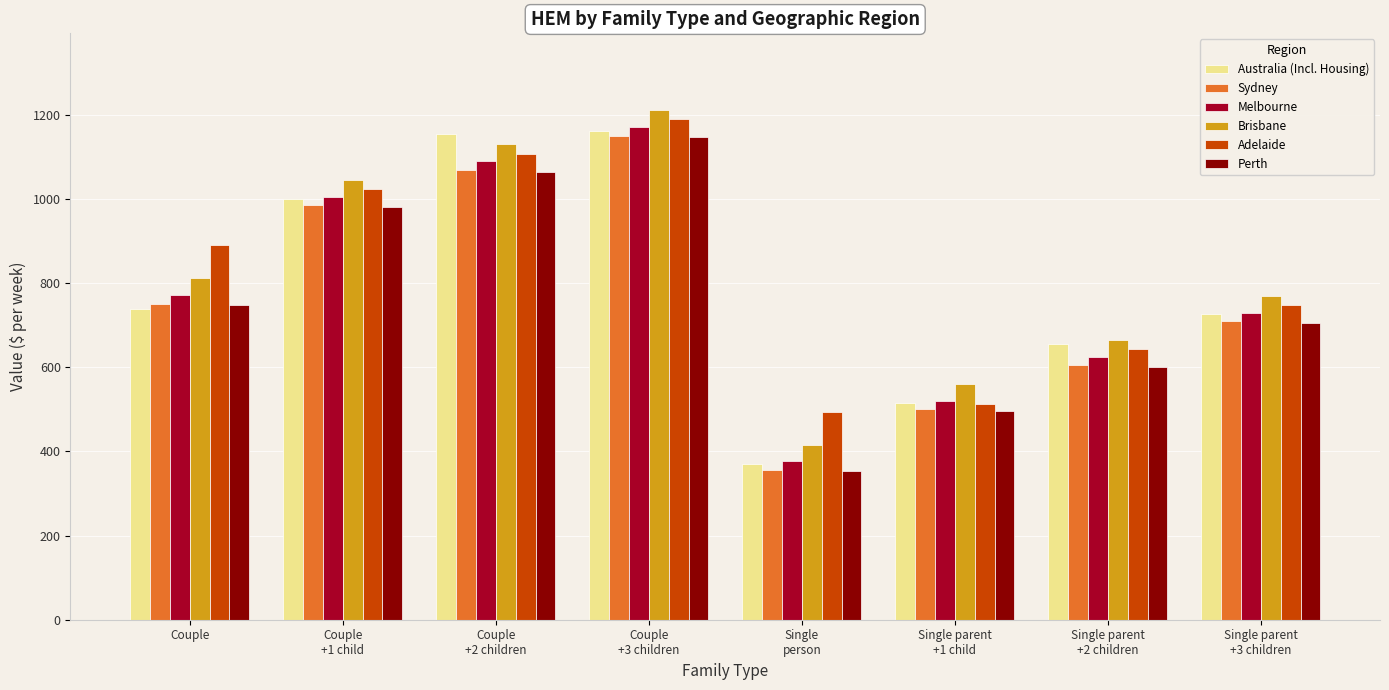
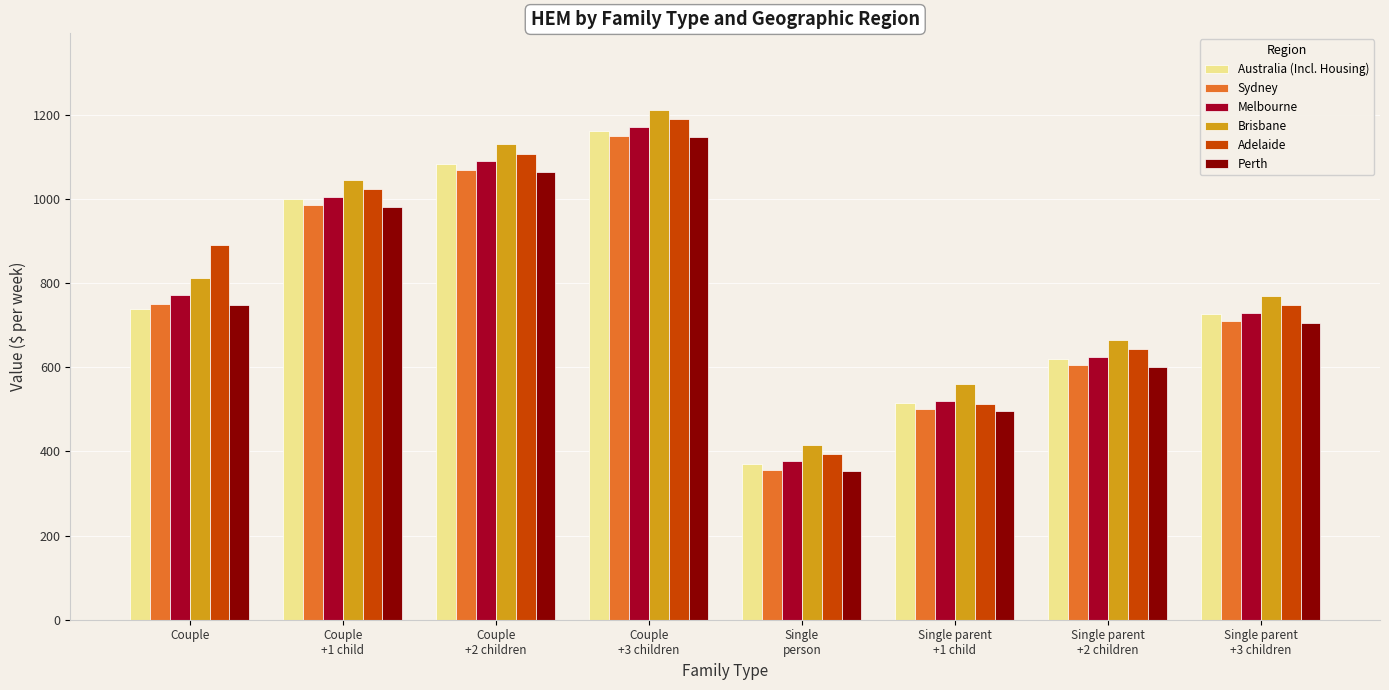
Australia (Incl. Housing), Couple +2 children: 1150 -> 1080
Adelaide, Single person: 490 -> 390
Australia (Incl. Housing), Single parent +2 children: 660 -> 620
